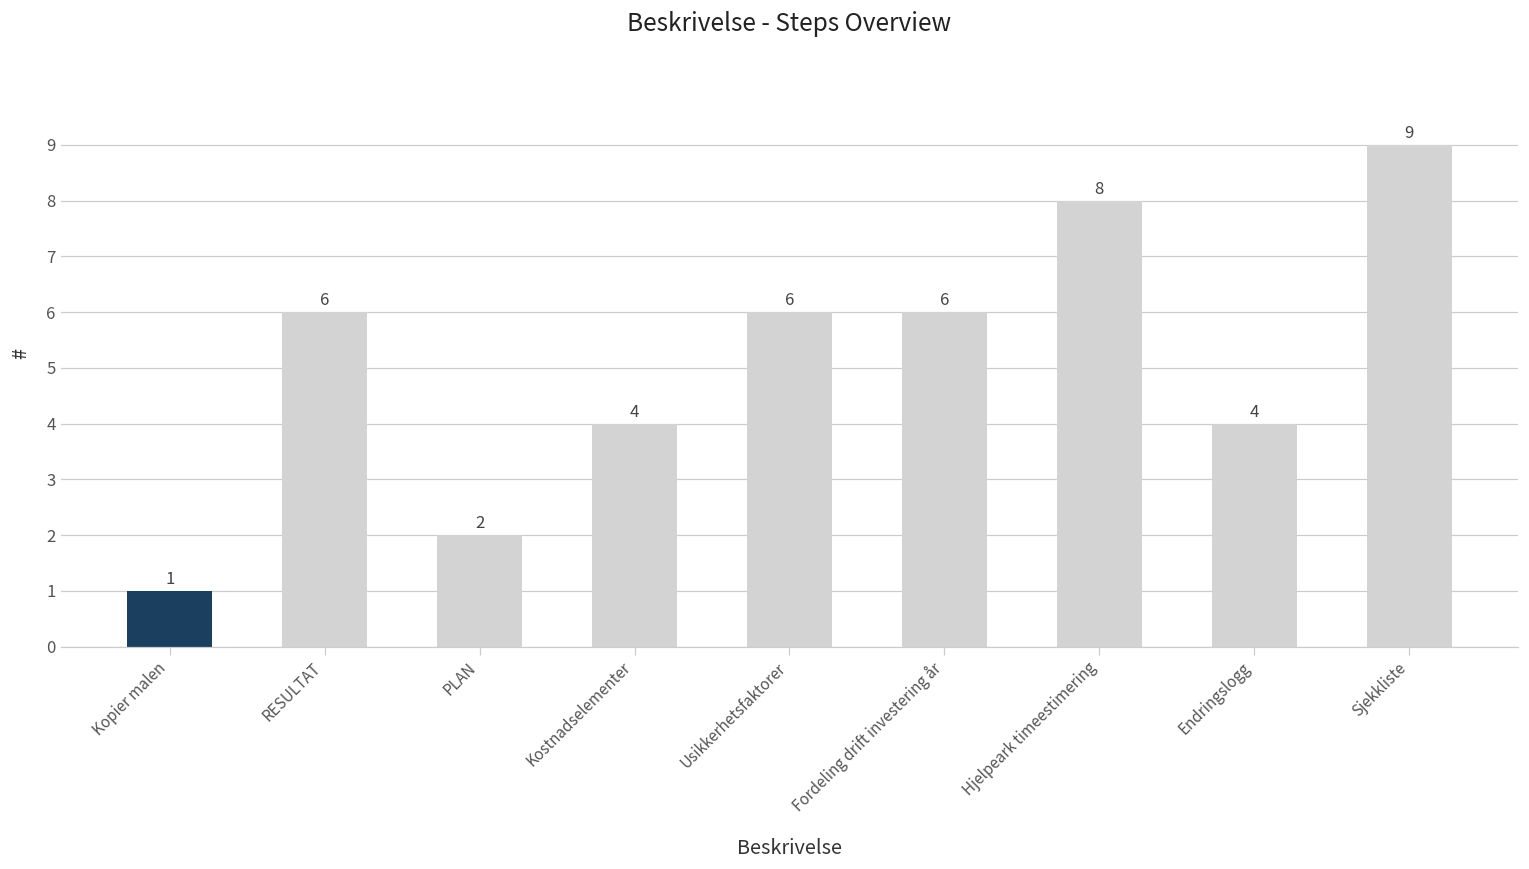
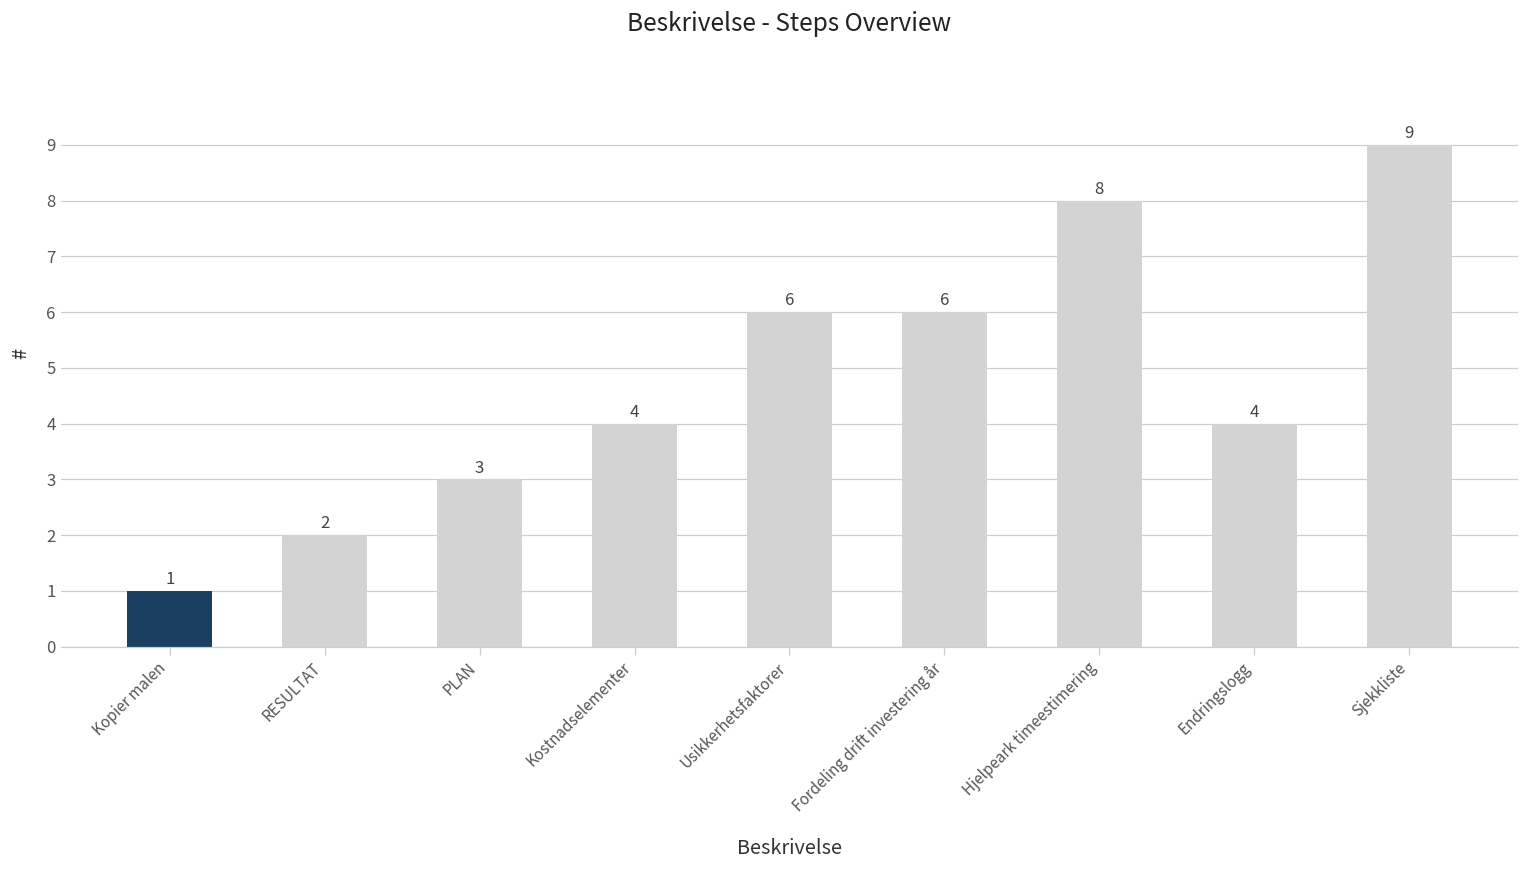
RESULTAT: 6 -> 2
PLAN: 2 -> 3
